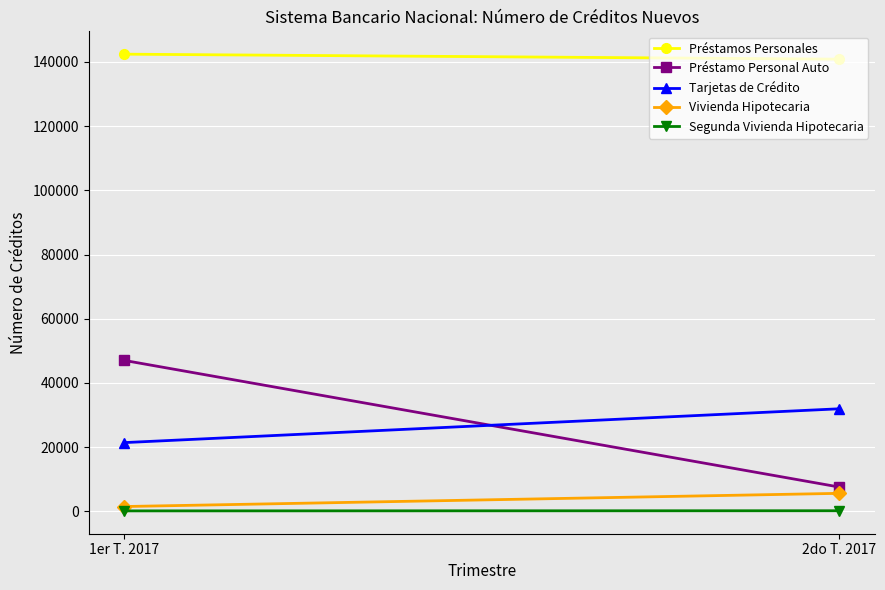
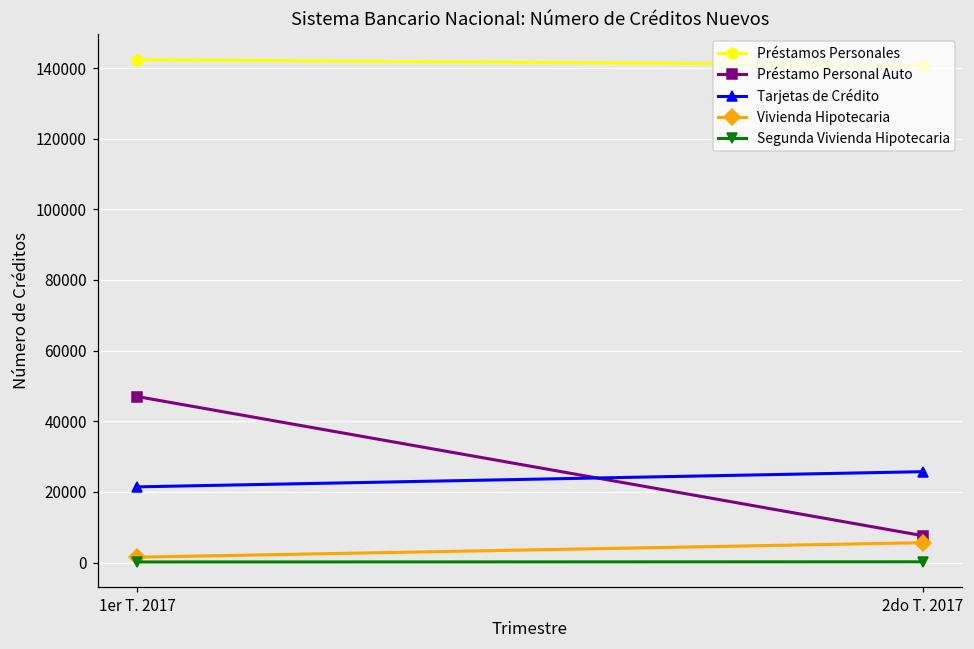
Tarjetas de Crédito, 2do T. 2017: 32000 -> 26000
